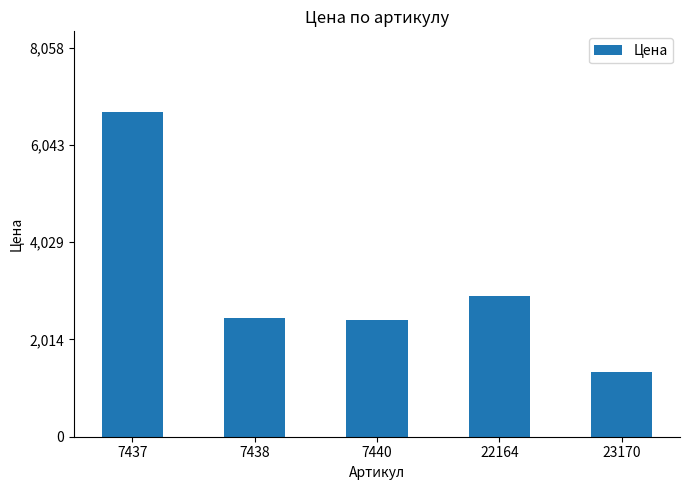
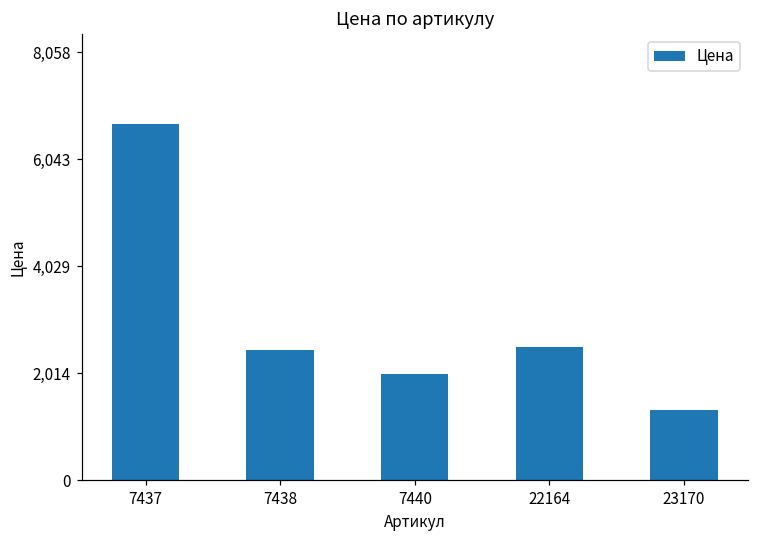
7440: 2,400 -> 2,000
22164: 2,900 -> 2,500
